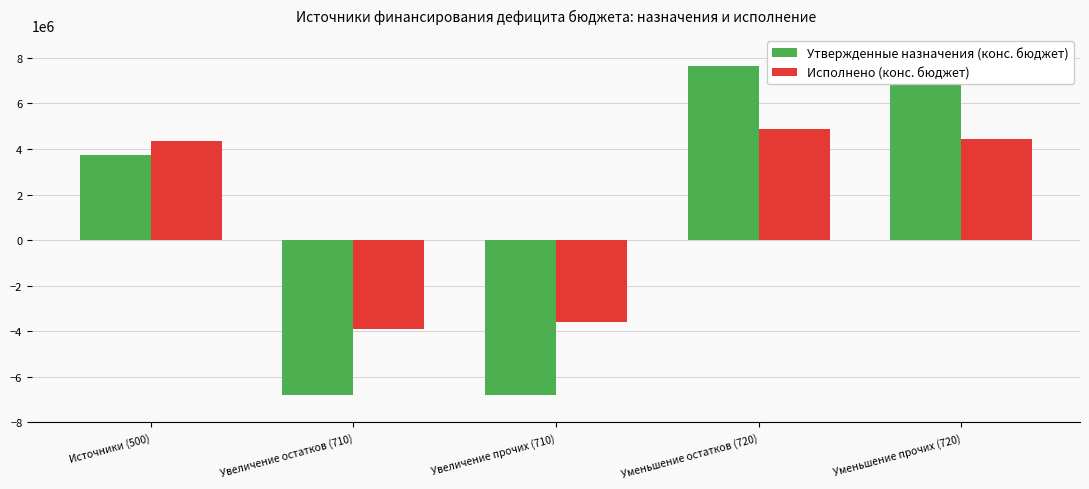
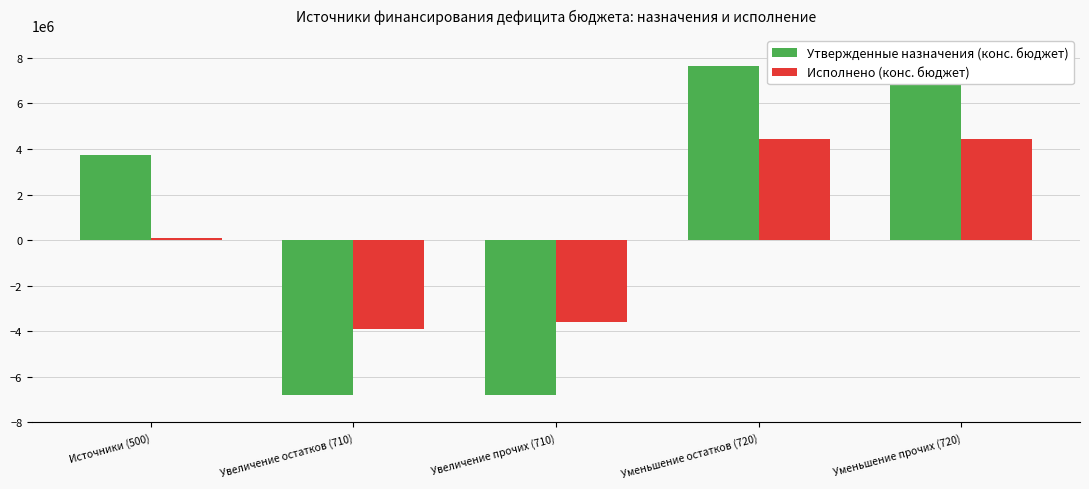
Исполнено (конс. бюджет), Источники (500): 4300000 -> 100000
Исполнено (конс. бюджет), Уменьшение остатков (720): 4900000 -> 4400000
